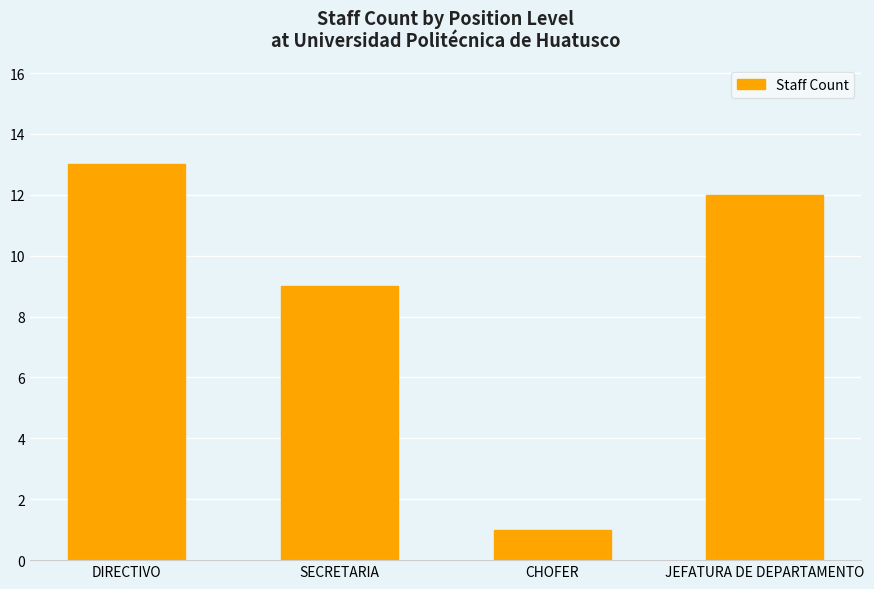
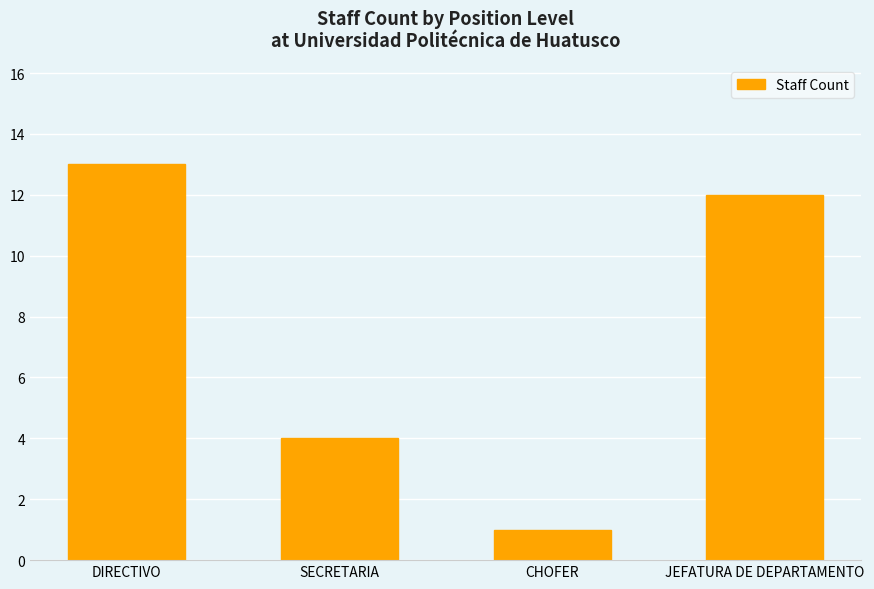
SECRETARIA: 9 -> 4
